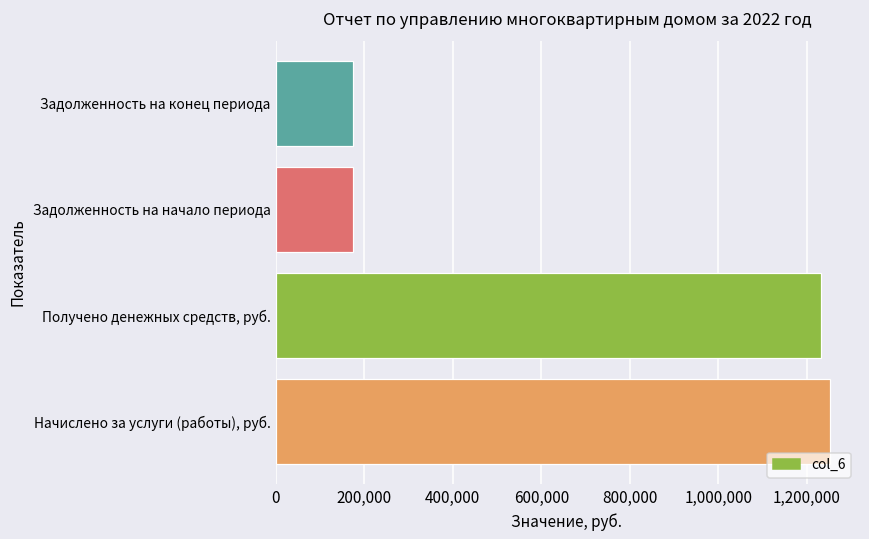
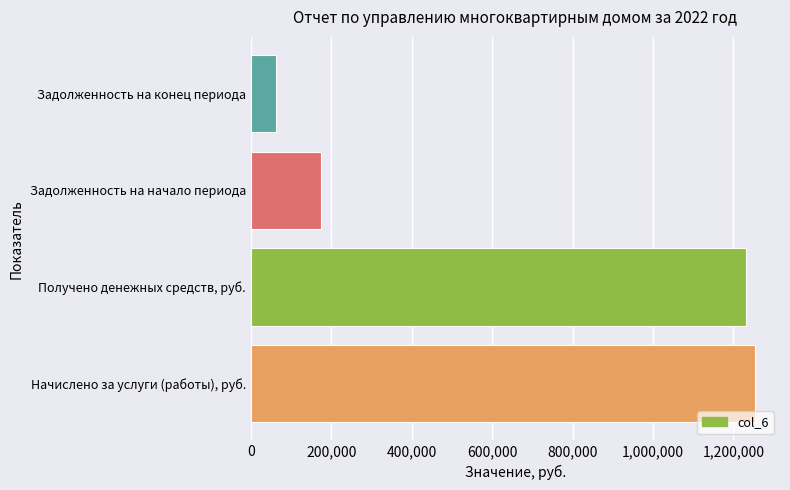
Задолженность на конец периода: 170,000 -> 60,000
